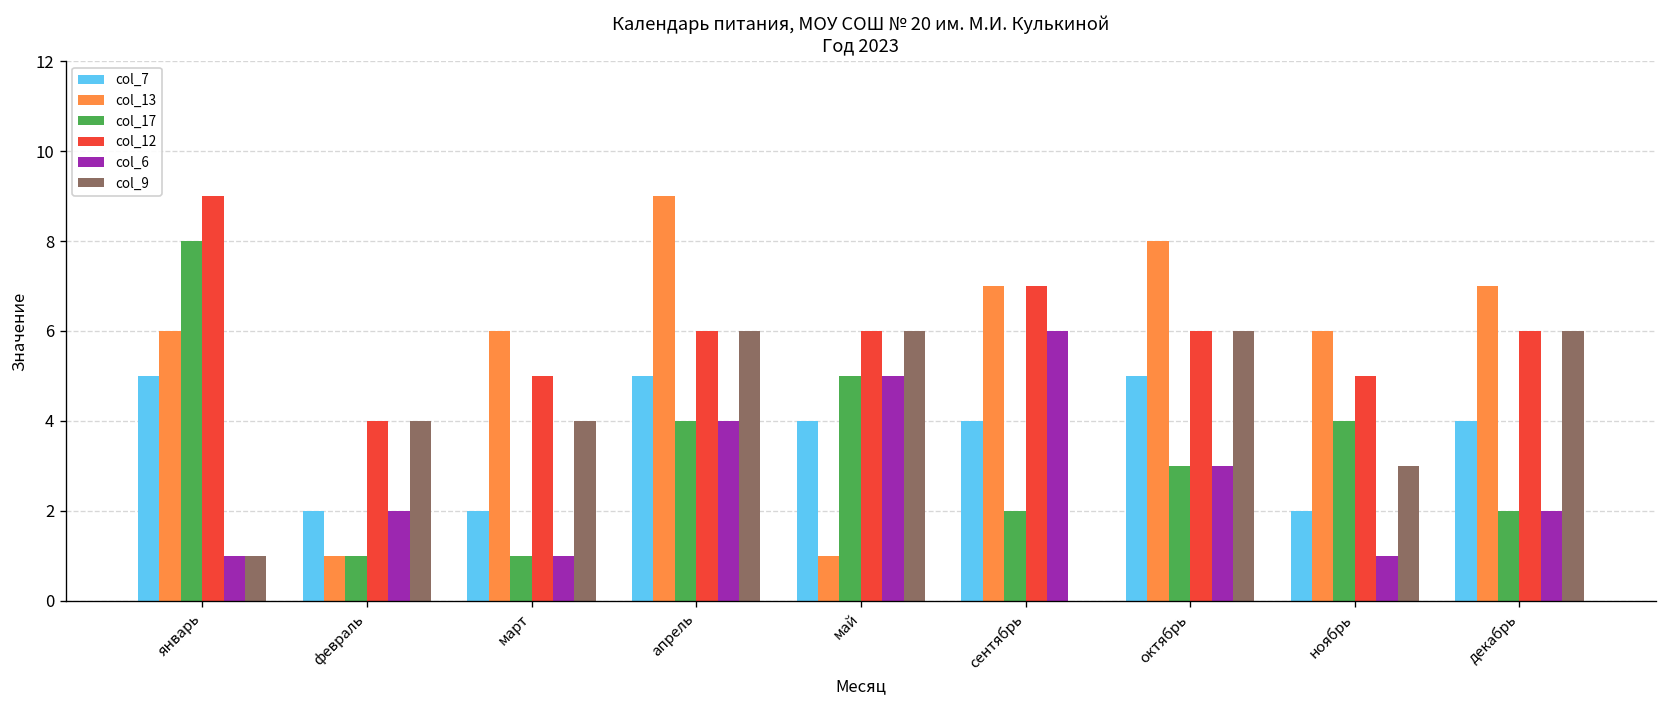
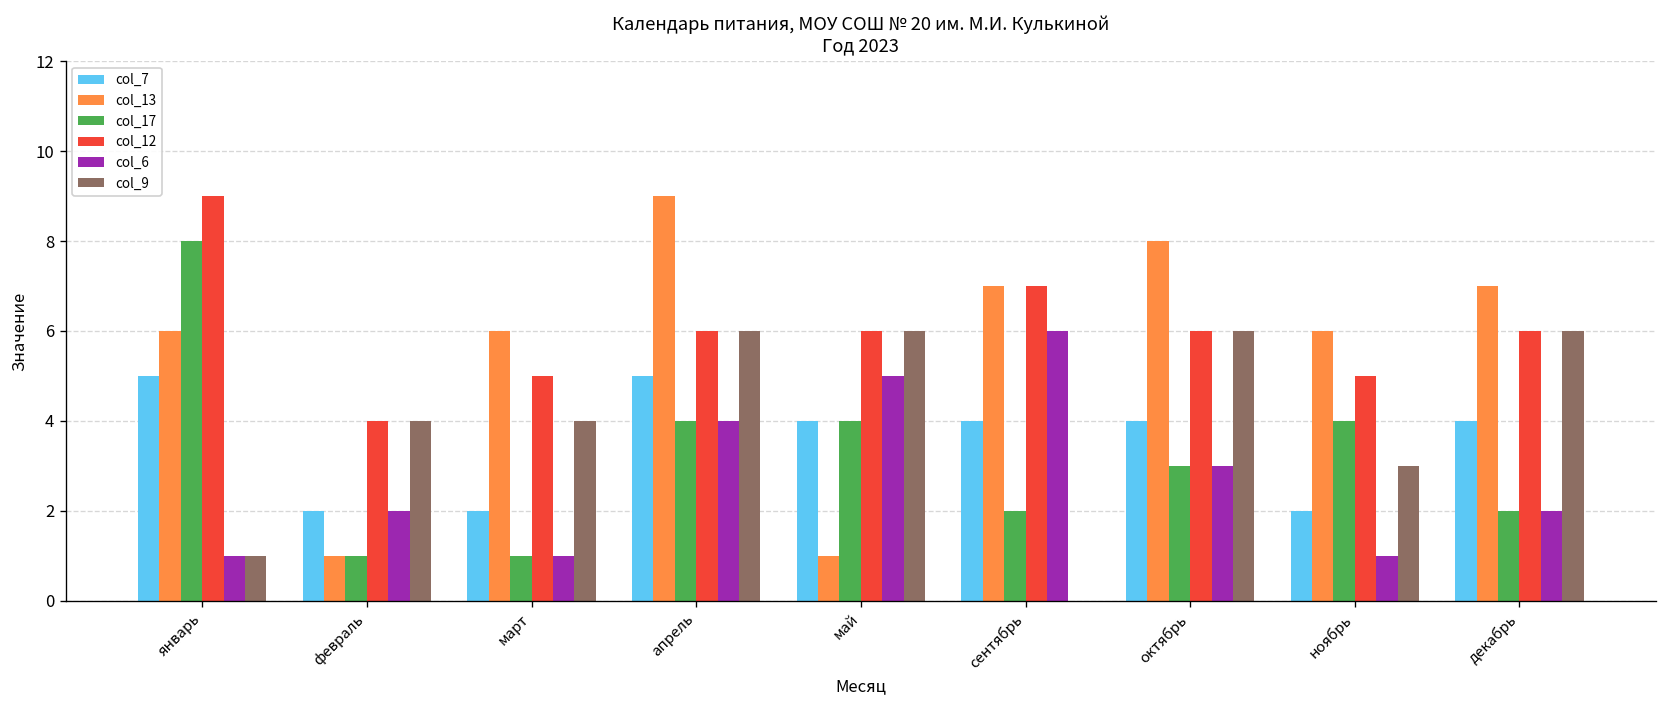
col_17, май: 5 -> 4
col_7, октябрь: 5 -> 4
